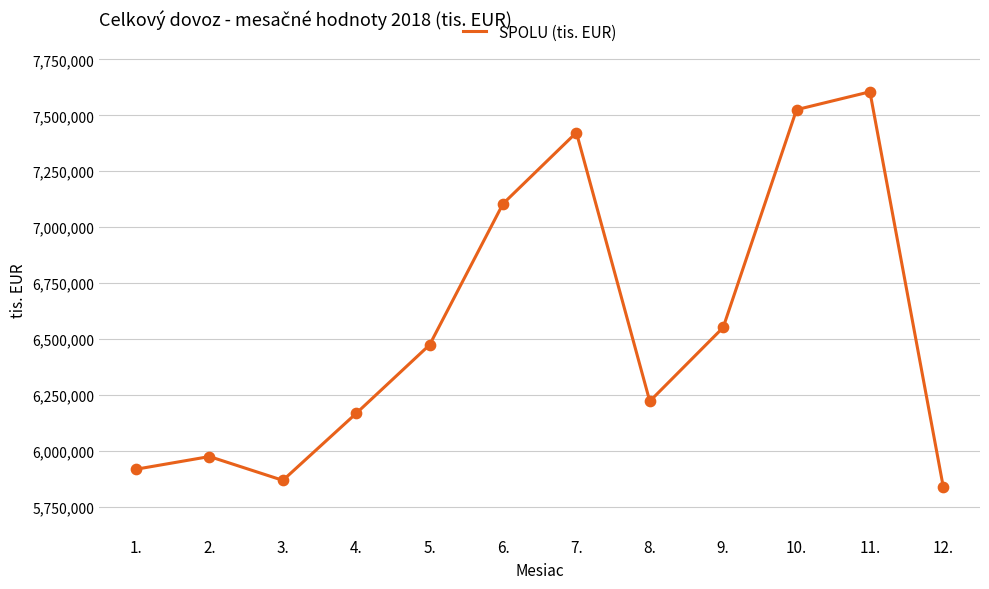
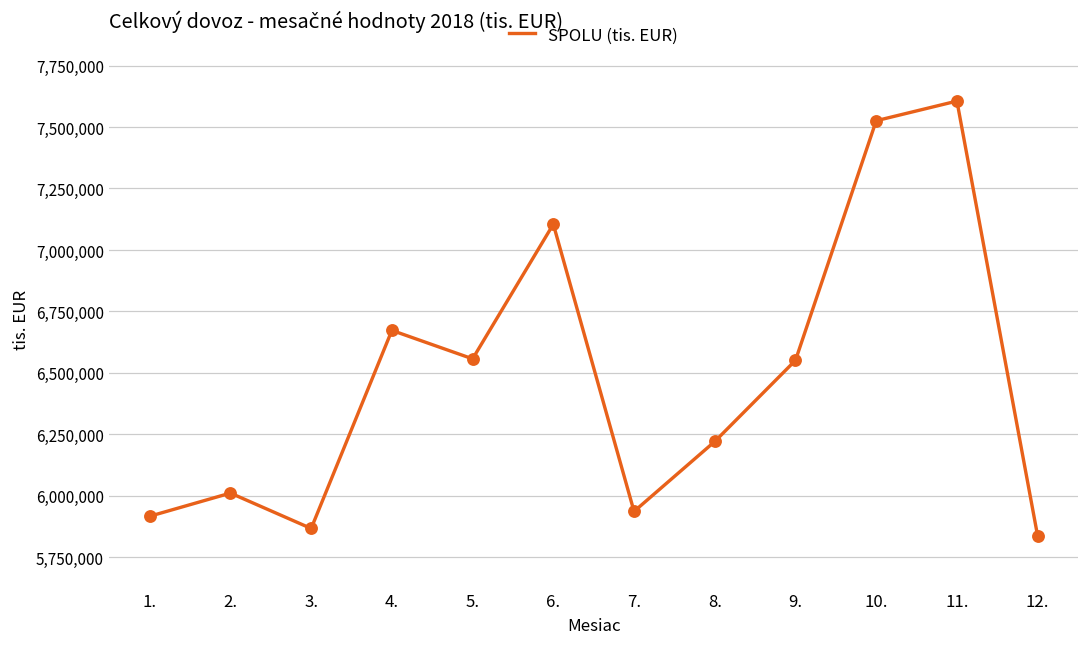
2.: 5,970,000 -> 6,010,000
4.: 6,170,000 -> 6,670,000
5.: 6,470,000 -> 6,560,000
7.: 7,420,000 -> 5,940,000
